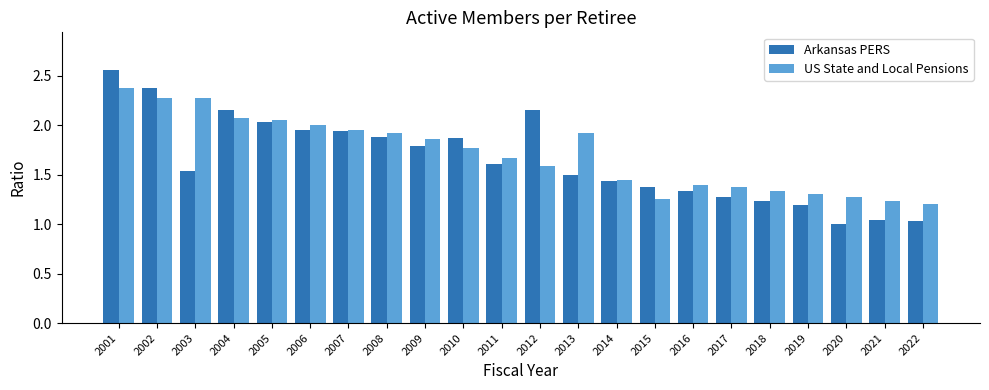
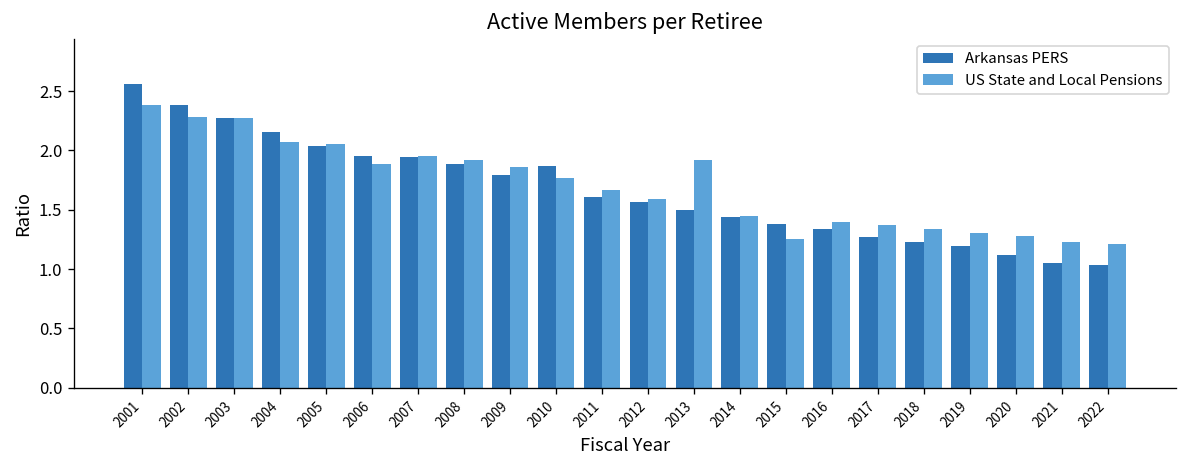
Arkansas PERS, 2003: 1.5 -> 2.3
US State and Local Pensions, 2006: 2.0 -> 1.9
Arkansas PERS, 2012: 2.2 -> 1.6
Arkansas PERS, 2020: 1.0 -> 1.1
